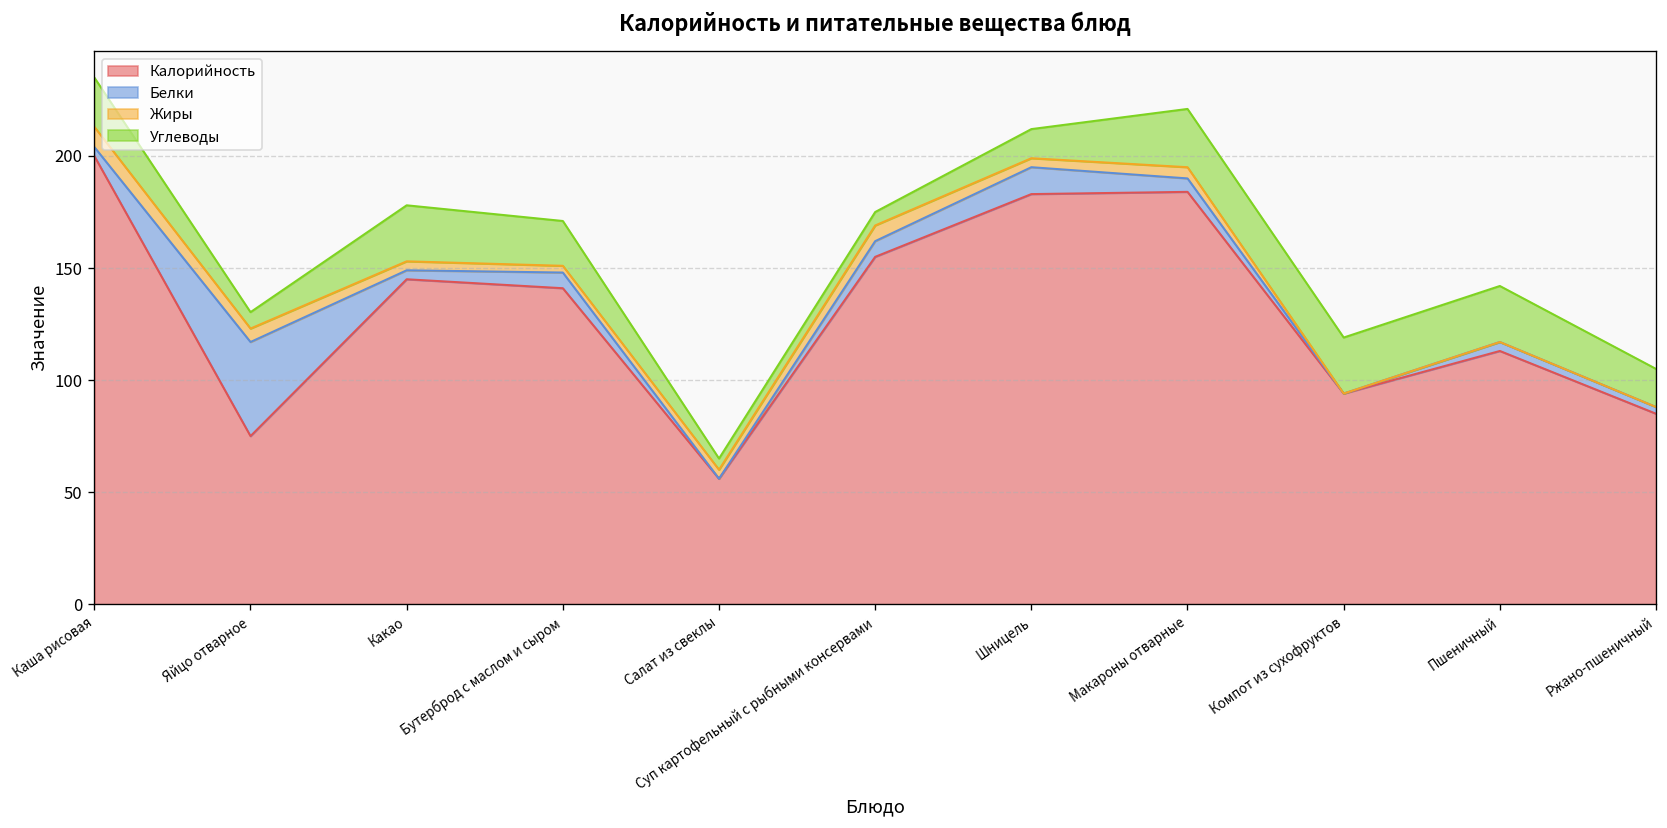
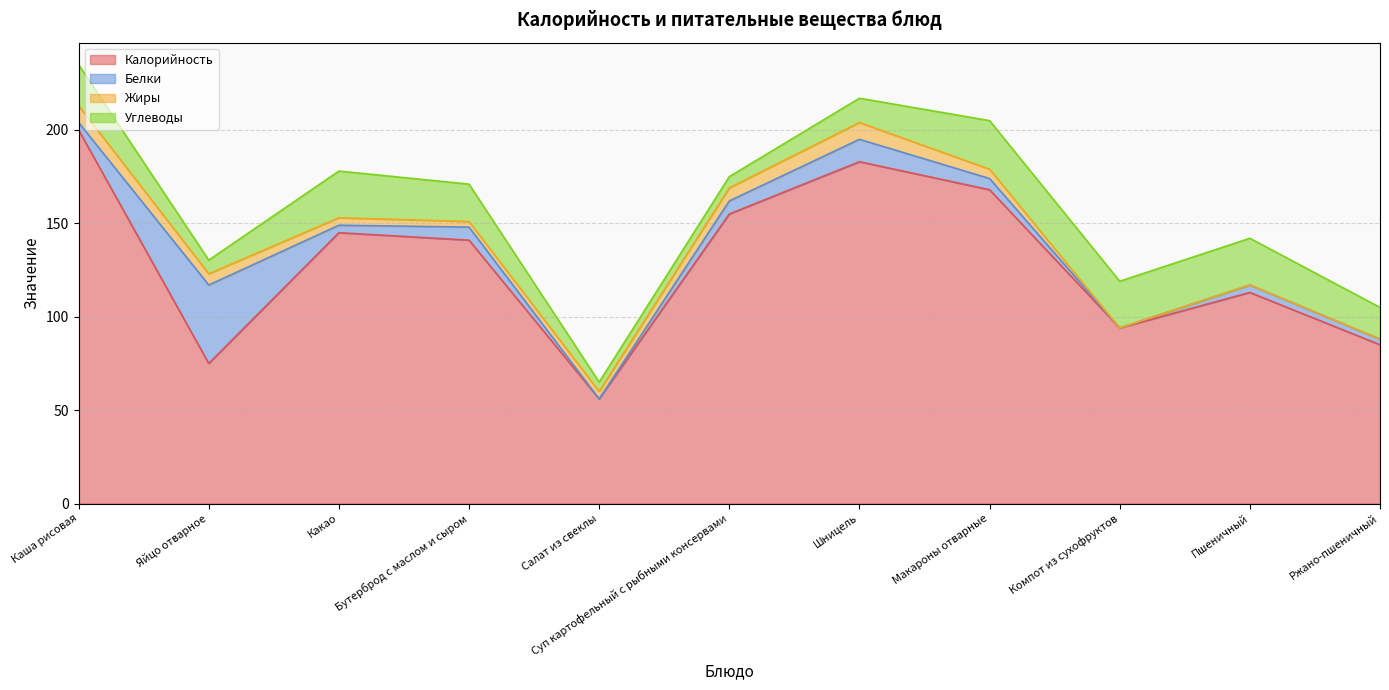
Жиры, Шницель: 4 -> 9
Калорийность, Макароны отварные: 184 -> 168
